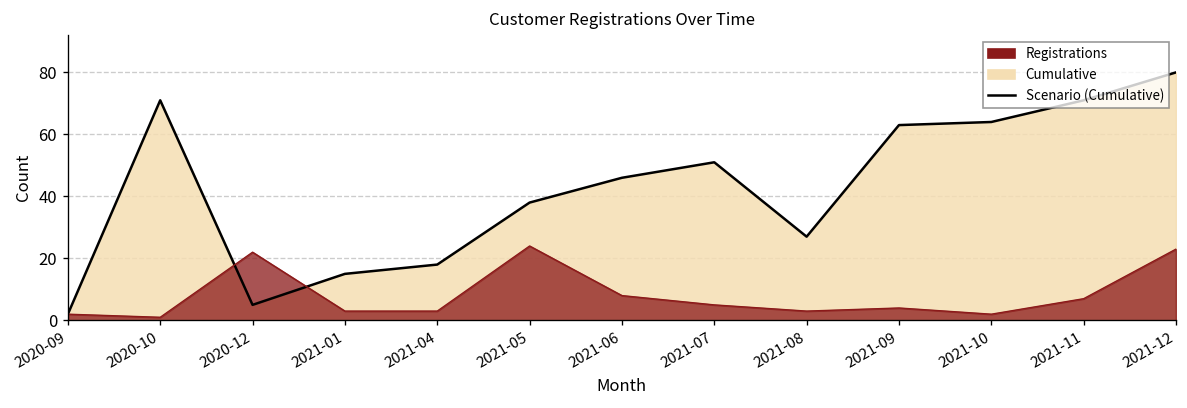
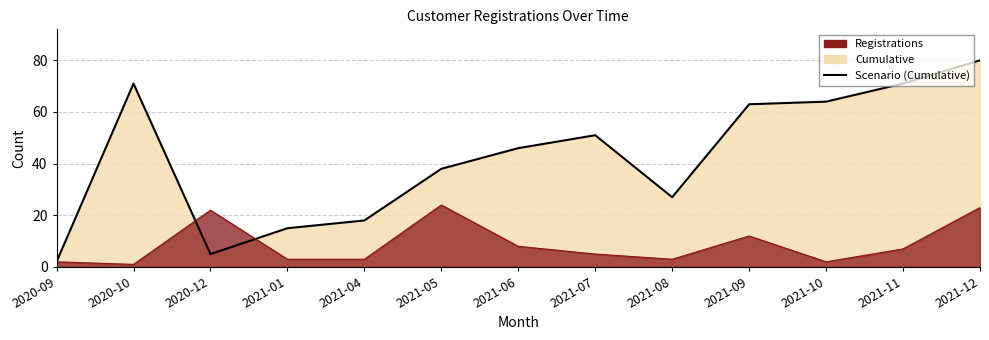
Registrations, 2021-09: 4 -> 12
